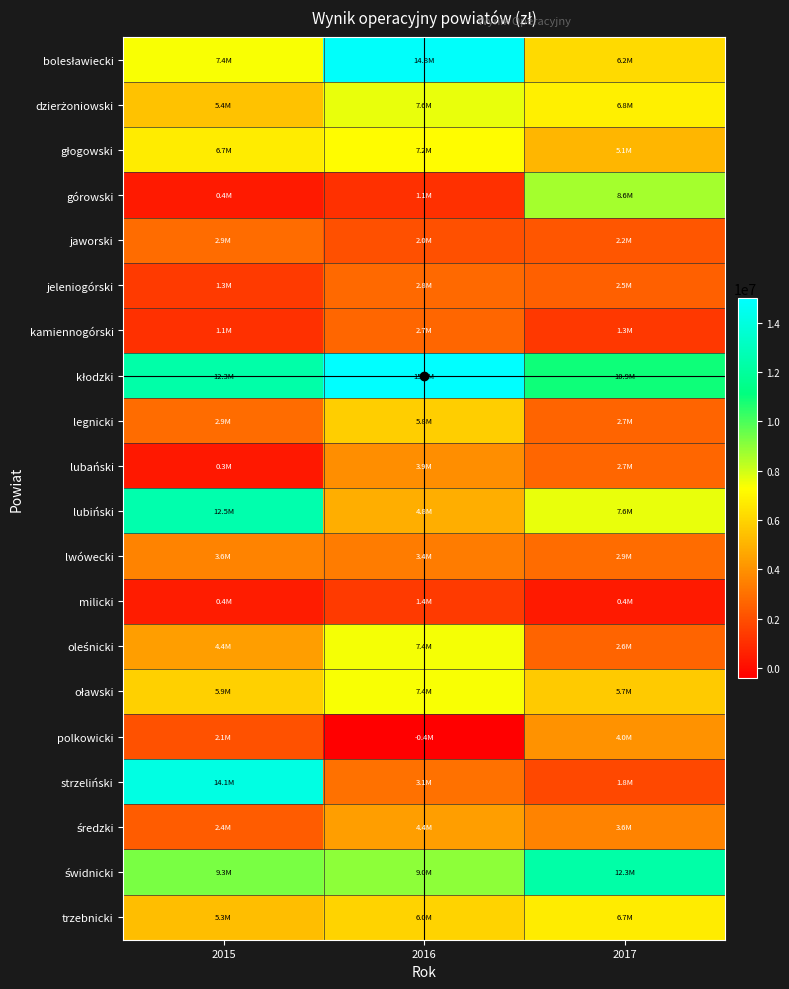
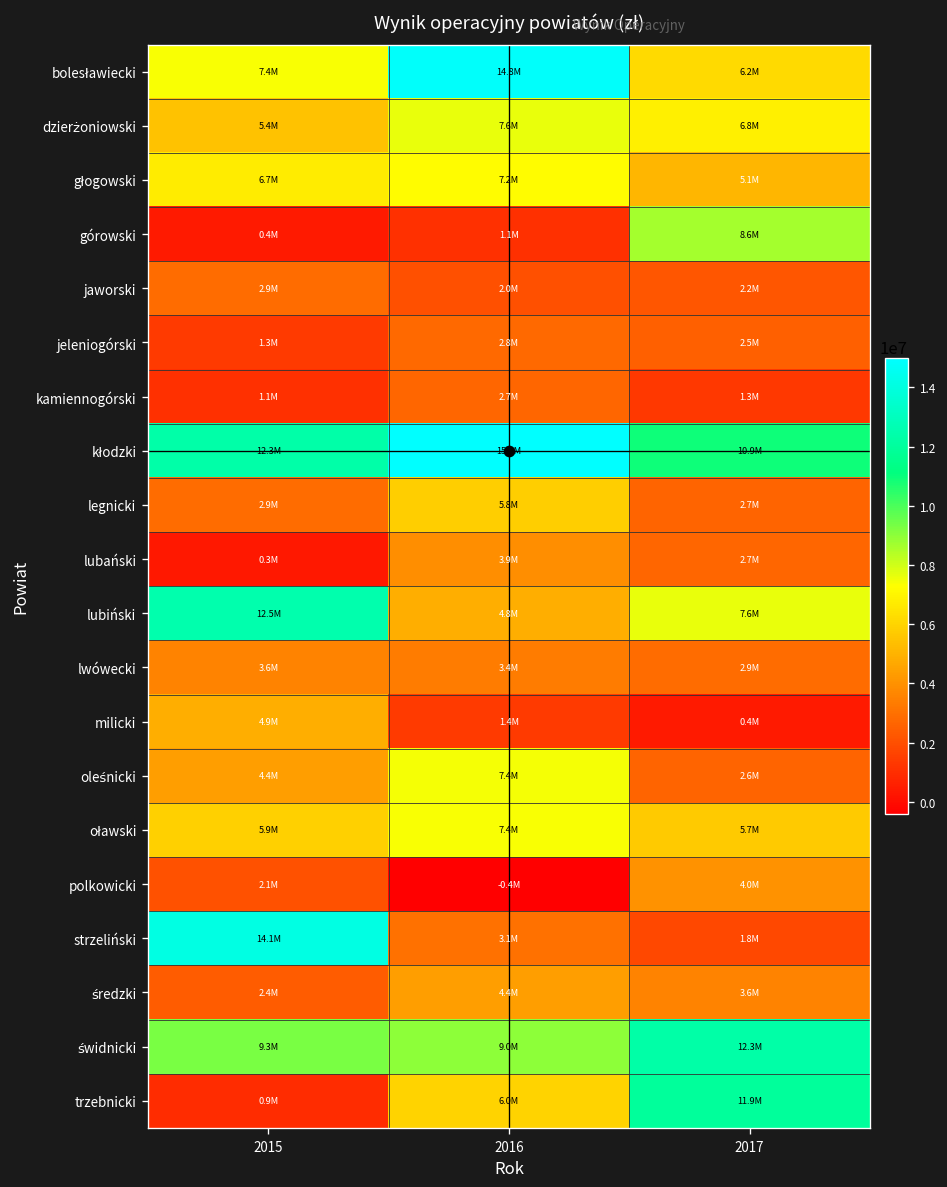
milicki, 2015: 0.4M -> 4.9M
trzebnicki, 2015: 5.3M -> 0.9M
trzebnicki, 2017: 6.7M -> 11.9M
